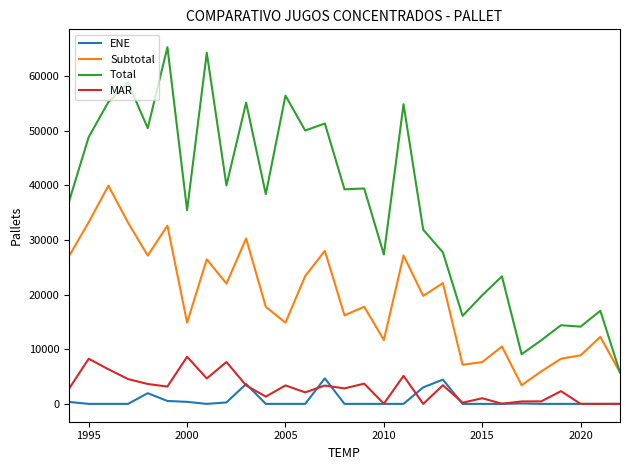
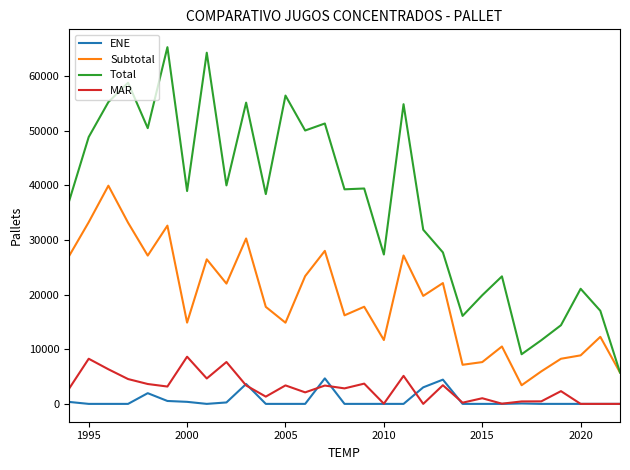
Total, 2000: 35000 -> 39000
Total, 2020: 14000 -> 21000
